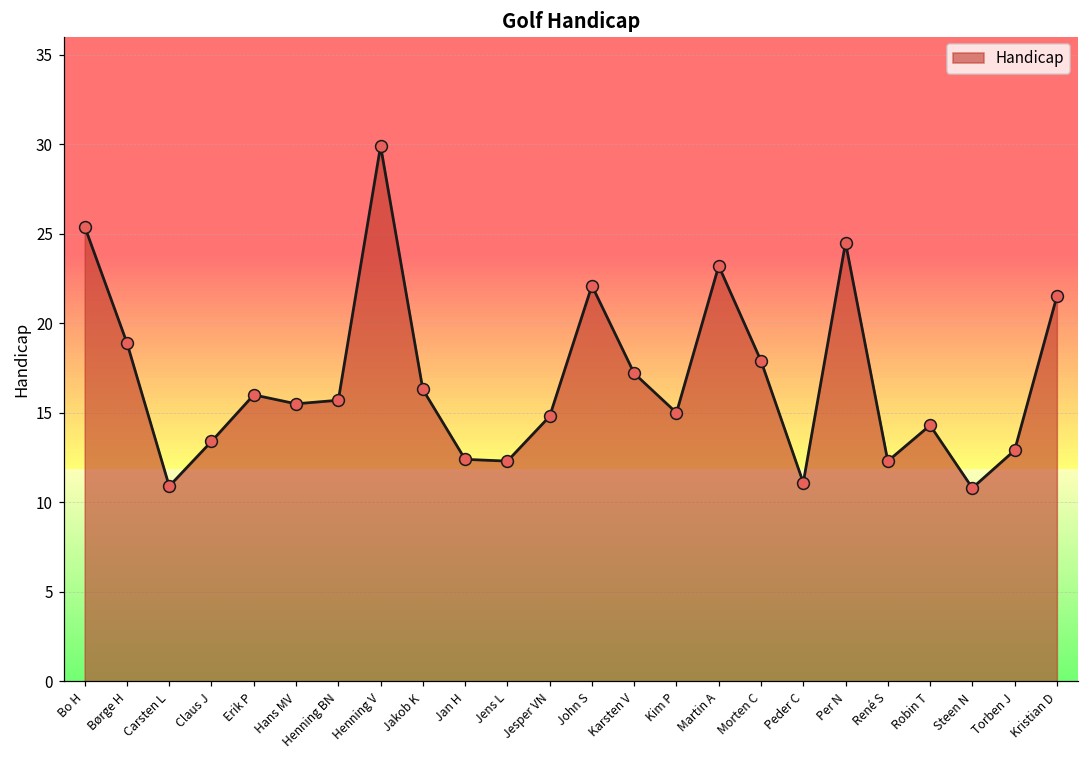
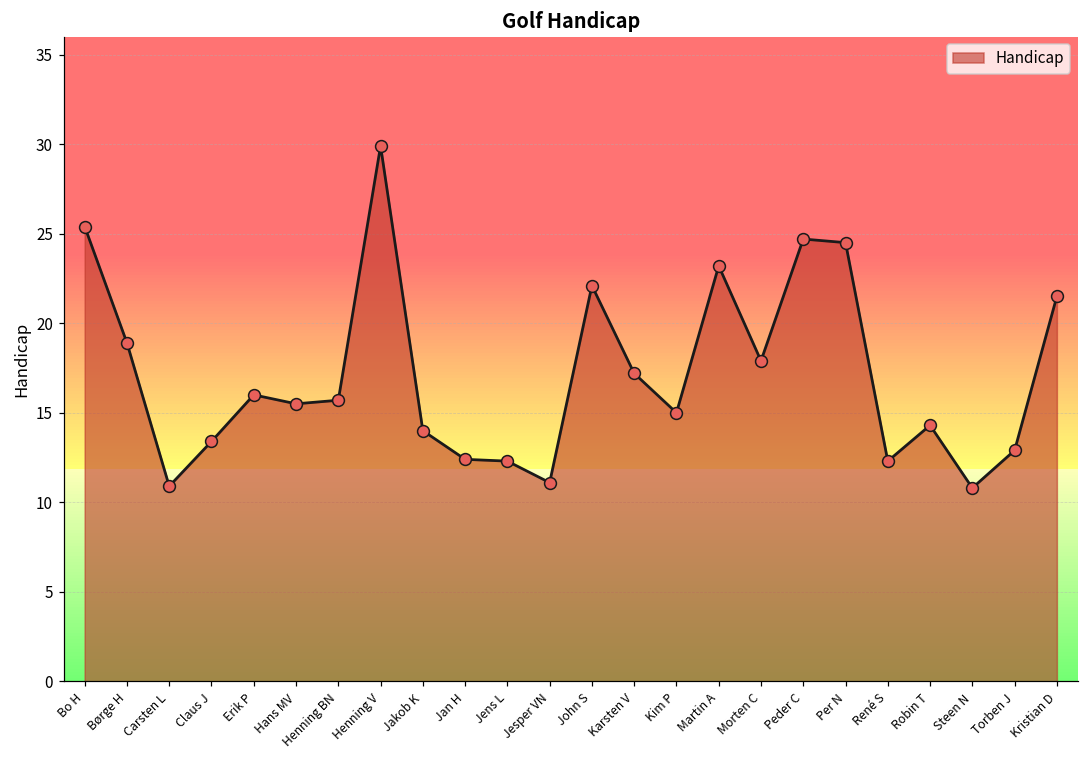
Jakob K: 16.3 -> 14.0
Jesper VN: 14.8 -> 11.1
Peder C: 11.1 -> 24.7
